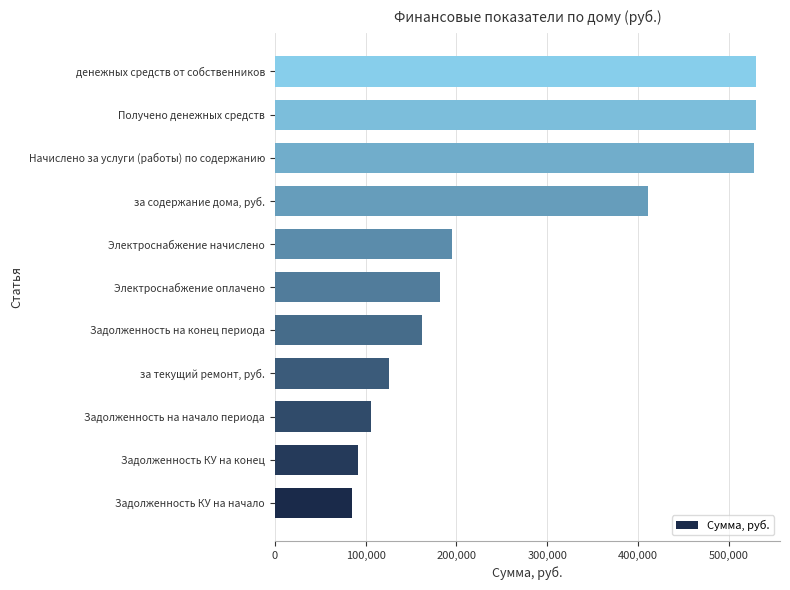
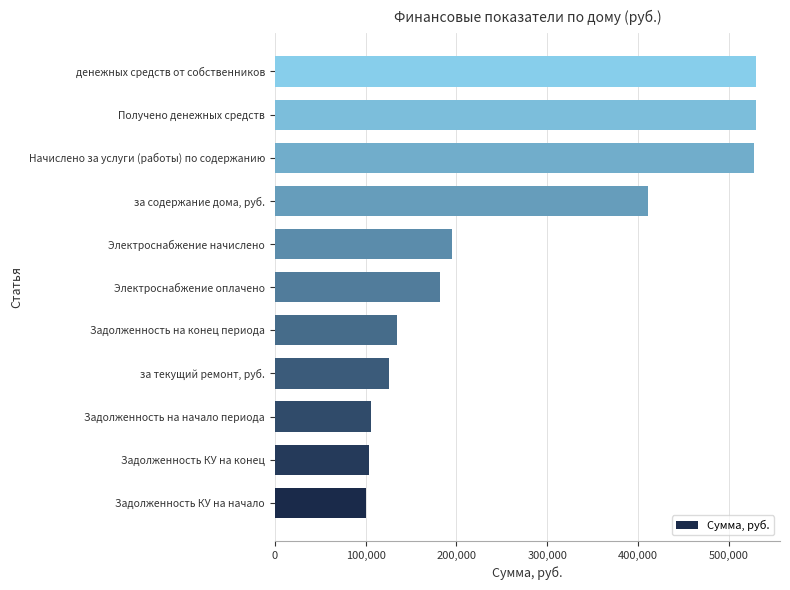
Задолженность на конец периода: 160,000 -> 130,000
Задолженность КУ на конец: 90,000 -> 100,000
Задолженность КУ на начало: 90,000 -> 100,000
